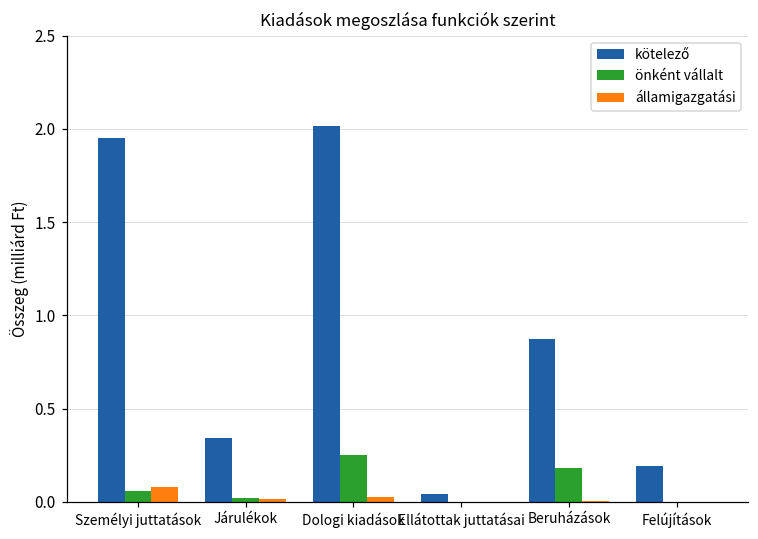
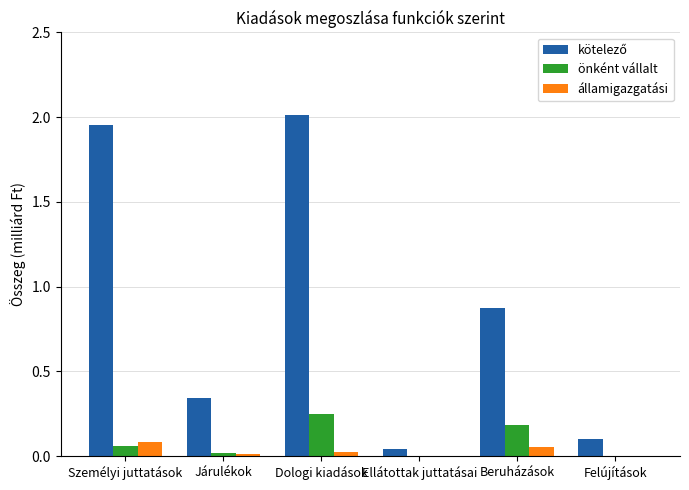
államigazgatási, Beruházások: 0.01 -> 0.06
kötelező, Felújítások: 0.19 -> 0.10
